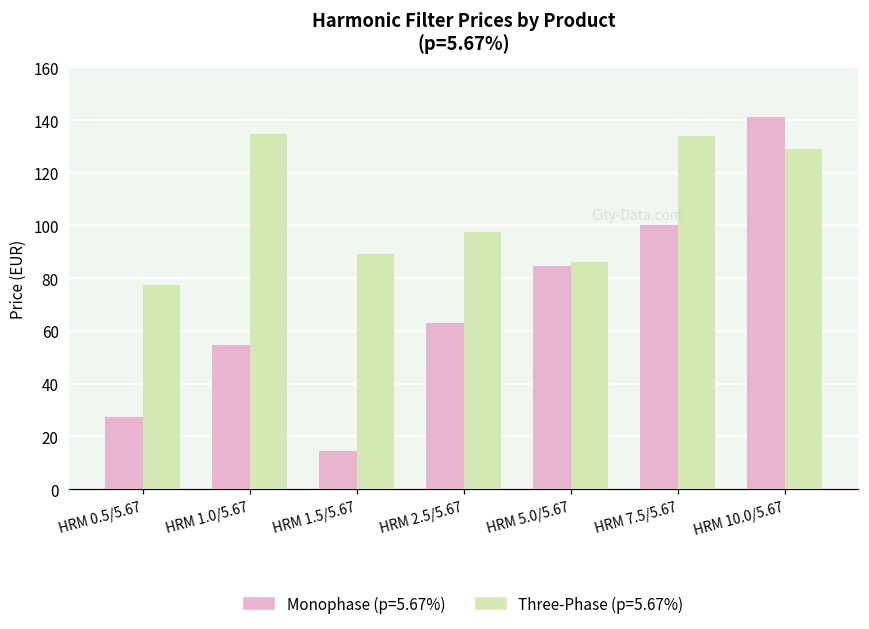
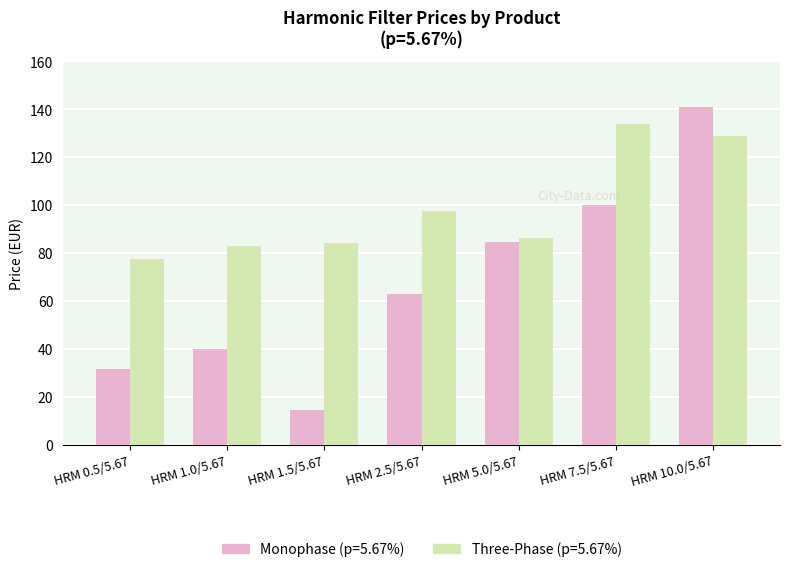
Monophase (p=5.67%), HRM 0.5/5.67: 27 -> 32
Monophase (p=5.67%), HRM 1.0/5.67: 55 -> 40
Three-Phase (p=5.67%), HRM 1.0/5.67: 135 -> 83
Three-Phase (p=5.67%), HRM 1.5/5.67: 89 -> 84
